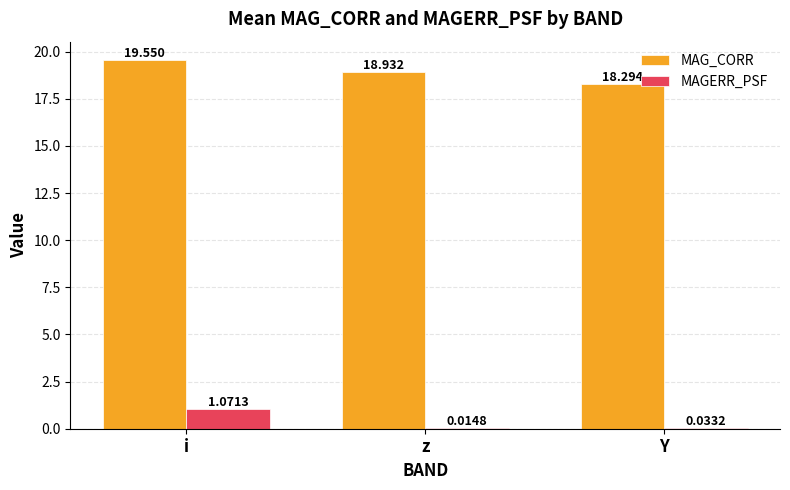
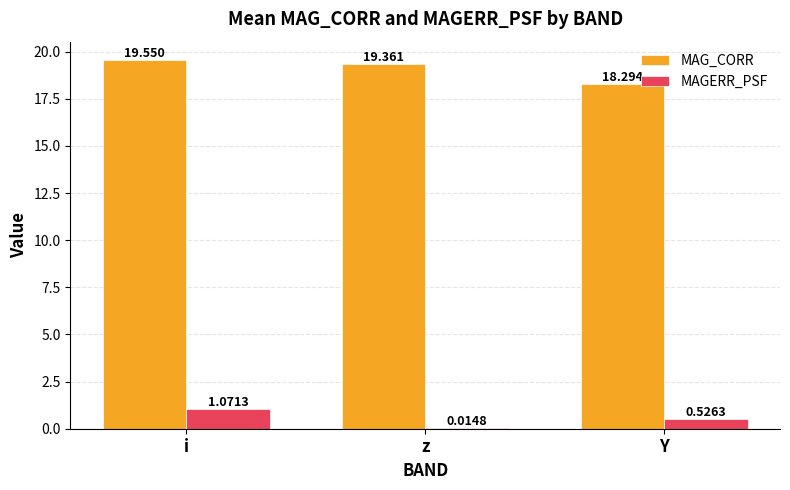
MAG_CORR, z: 18.932 -> 19.361
MAGERR_PSF, Y: 0.0332 -> 0.5263
